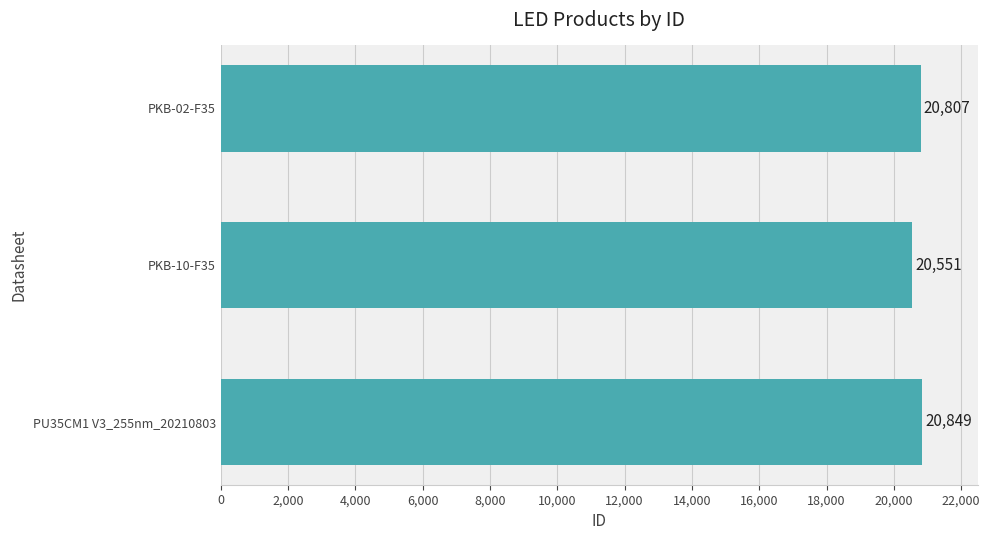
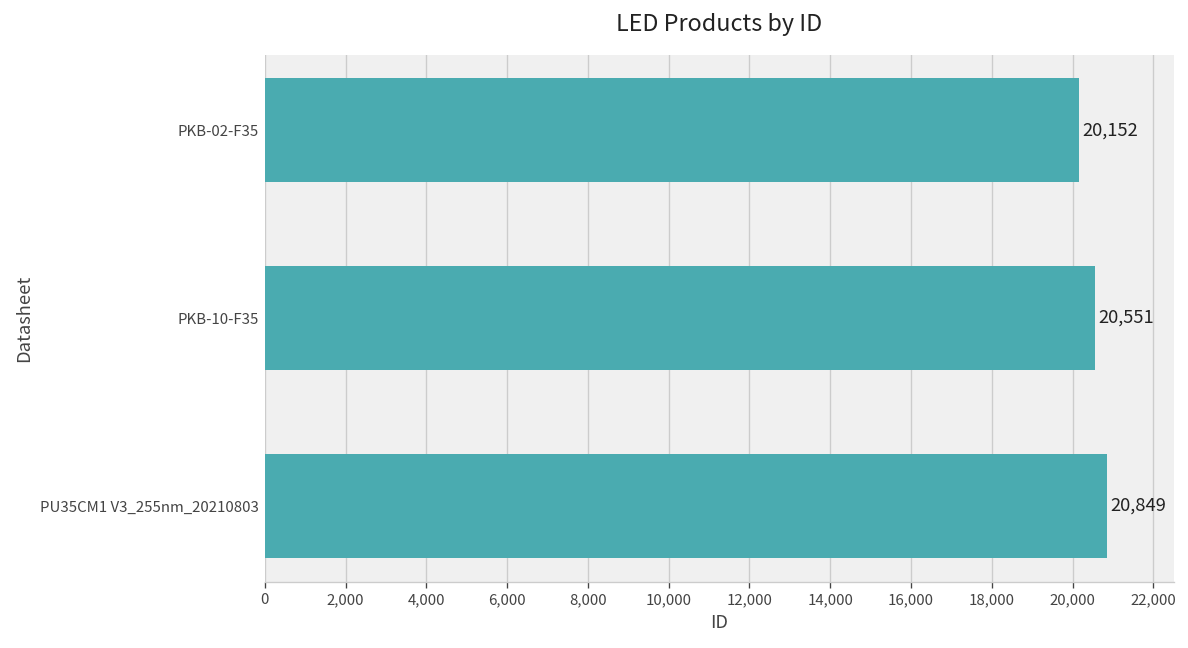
PKB-02-F35: 20,807 -> 20,152
